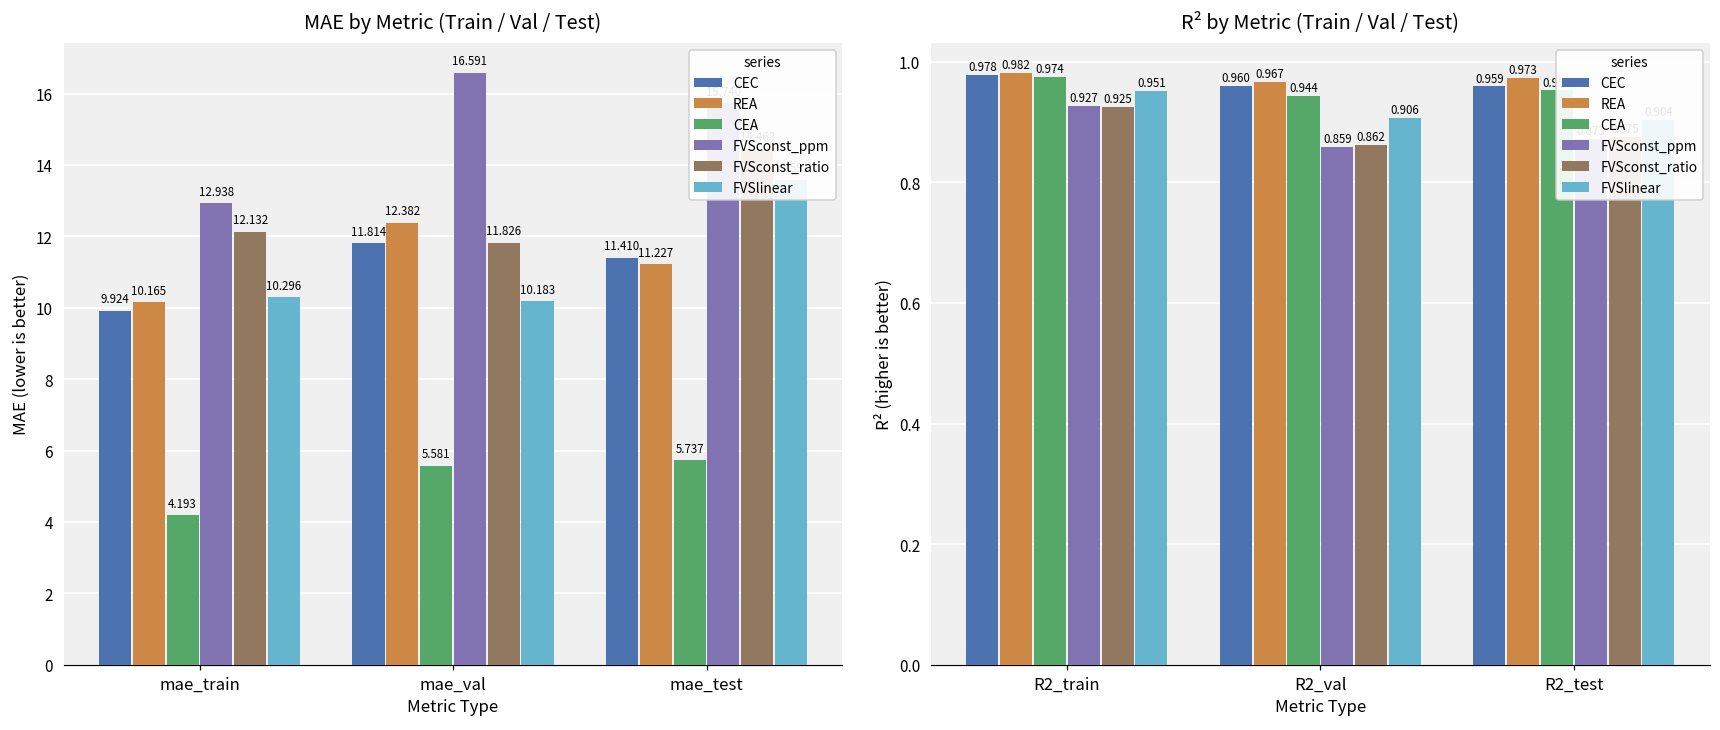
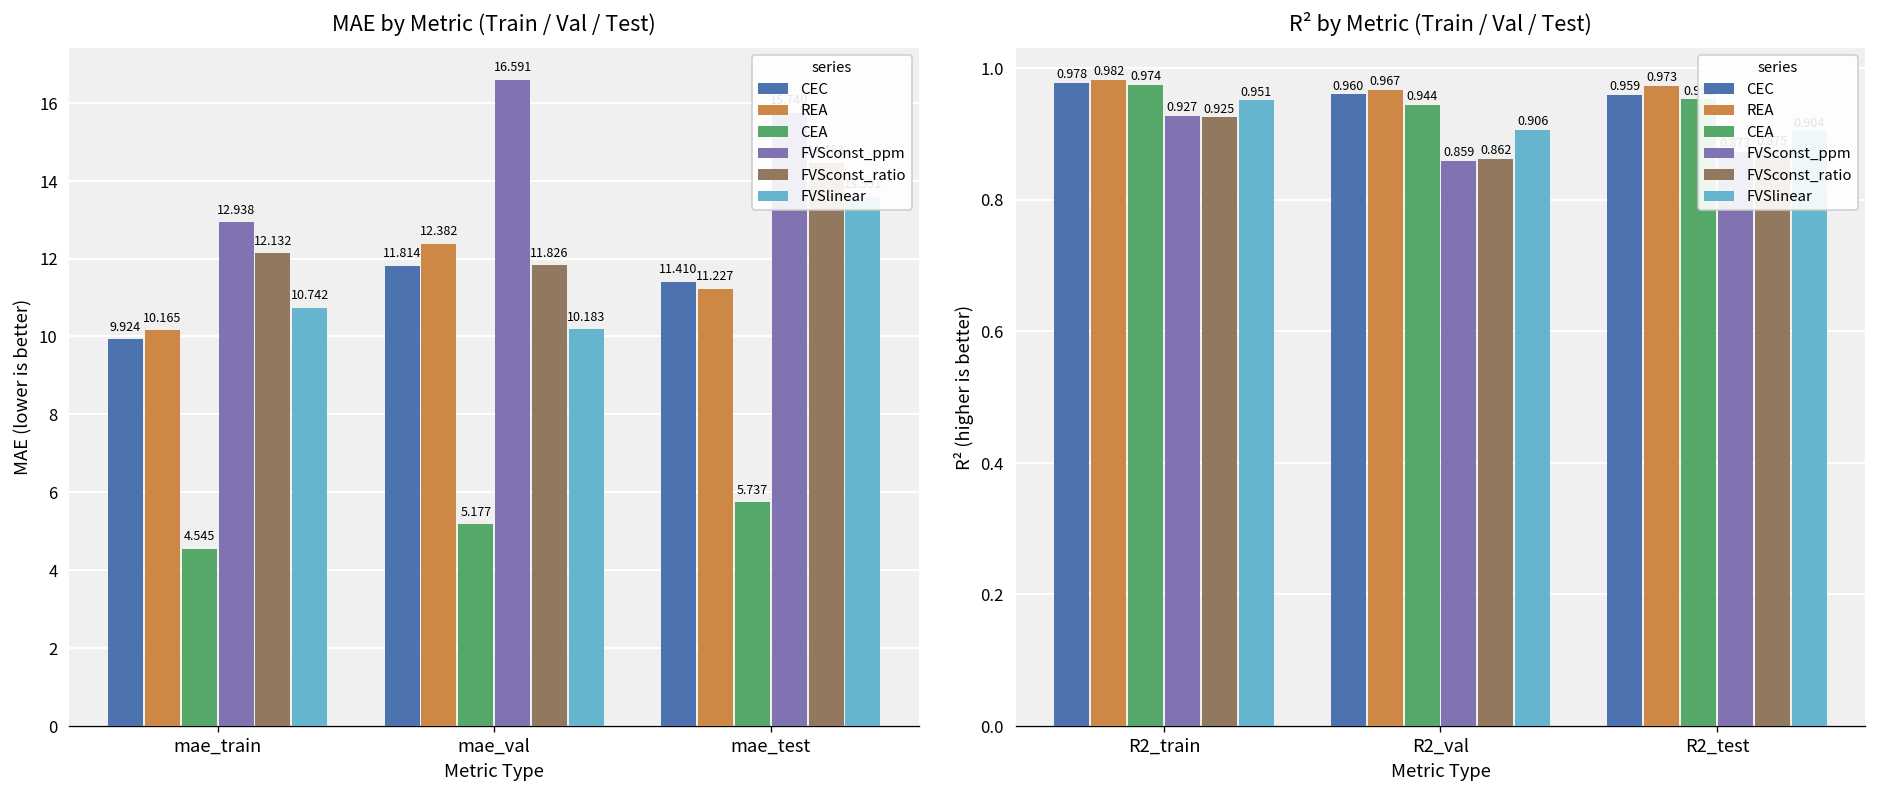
MAE by Metric (Train / Val / Test), CEA, mae_train: 4.193 -> 4.545
MAE by Metric (Train / Val / Test), FVSlinear, mae_train: 10.296 -> 10.742
MAE by Metric (Train / Val / Test), CEA, mae_val: 5.581 -> 5.177
